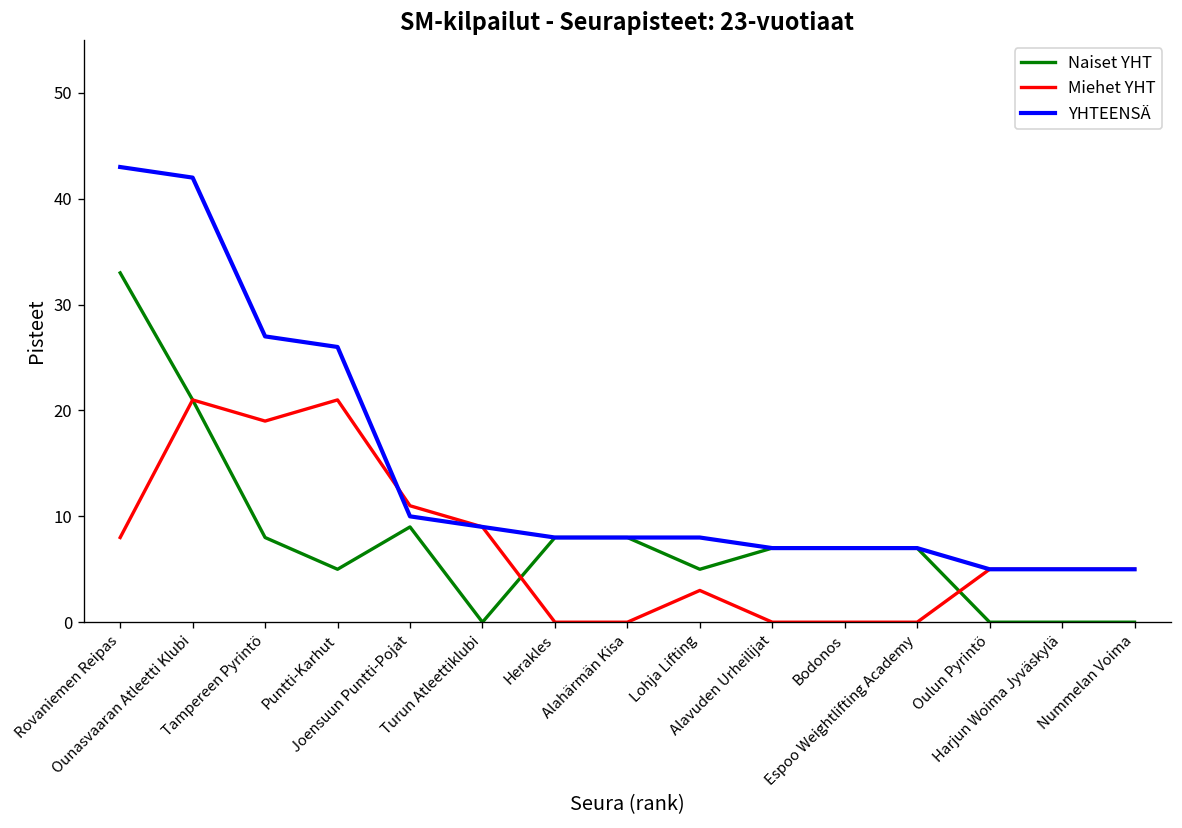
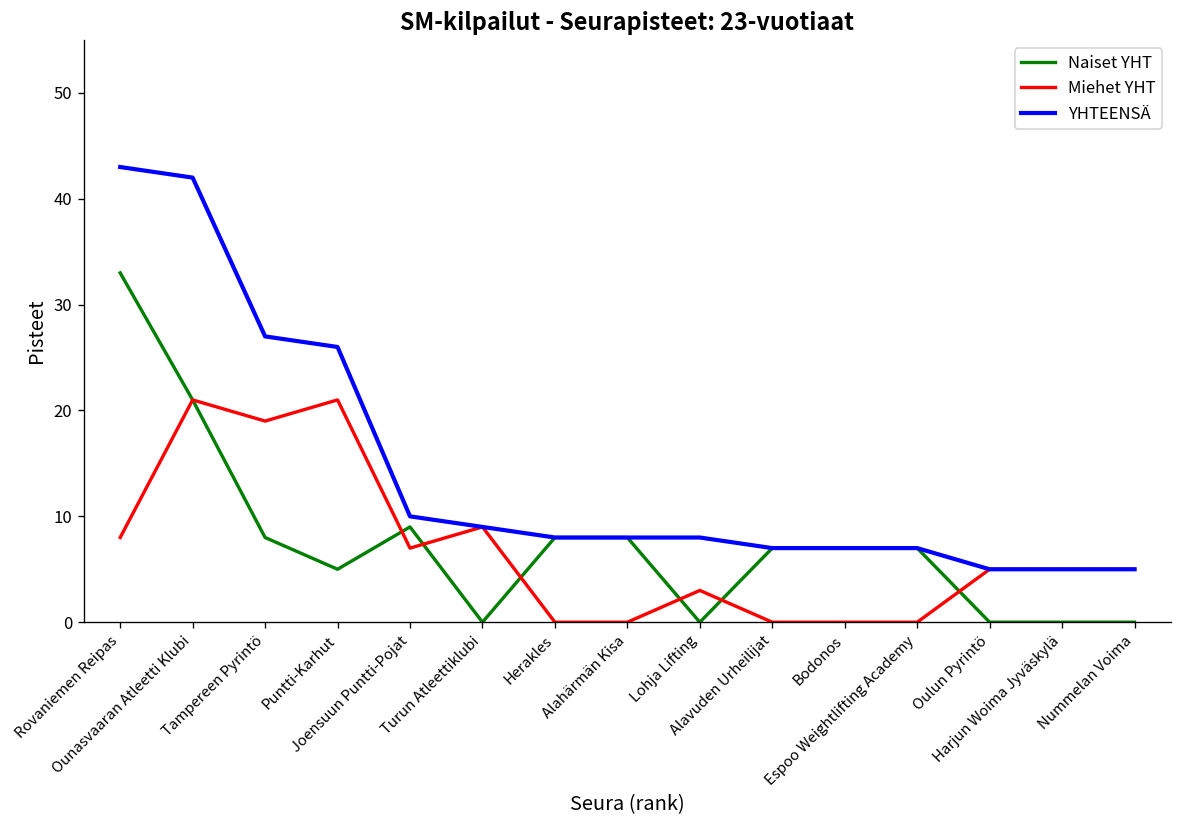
Miehet YHT, Joensuun Puntti-Pojat: 11 -> 7
Naiset YHT, Lohja Lifting: 5 -> 0
